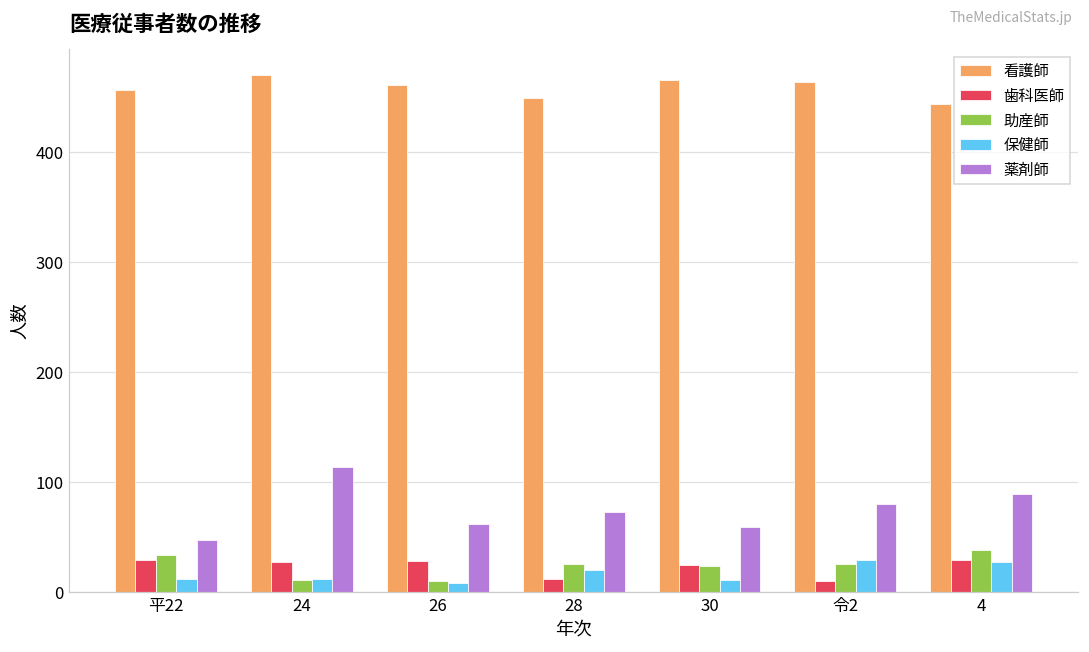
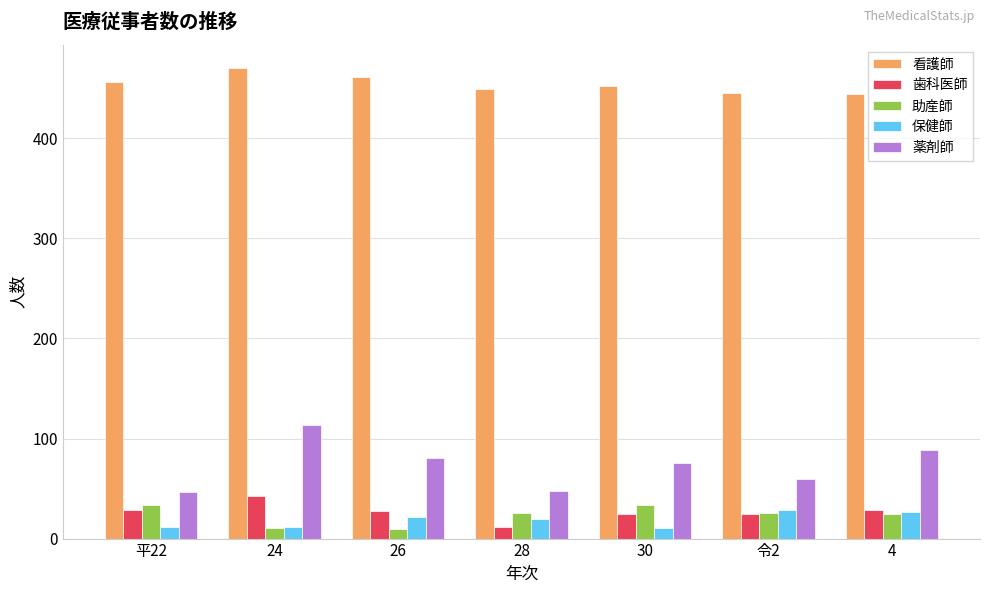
歯科医師, 24: 27 -> 43
保健師, 26: 8 -> 22
薬剤師, 26: 62 -> 81
薬剤師, 28: 73 -> 48
看護師, 30: 465 -> 452
助産師, 30: 24 -> 34
薬剤師, 30: 59 -> 76
看護師, 令2: 464 -> 445
歯科医師, 令2: 10 -> 25
薬剤師, 令2: 80 -> 60
助産師, 4: 38 -> 25
